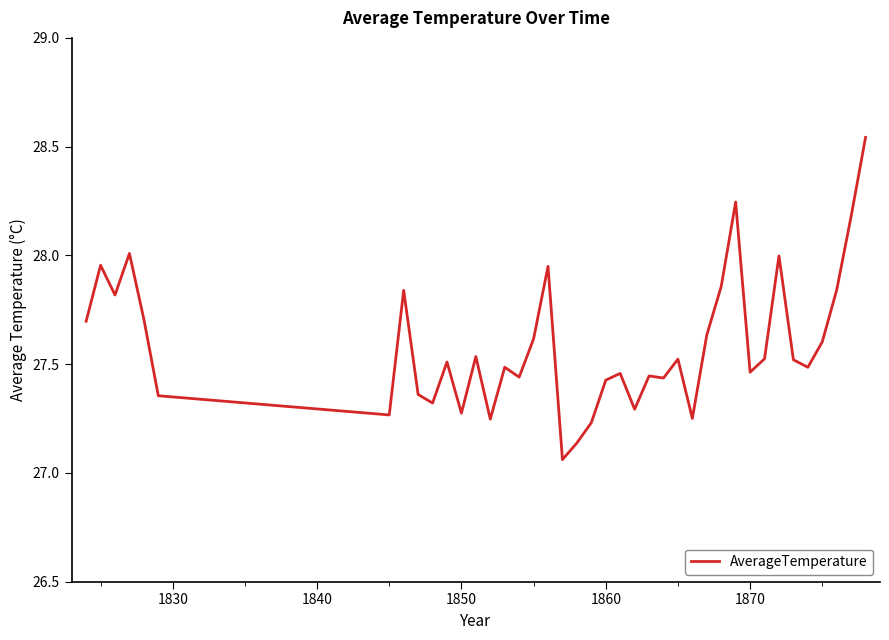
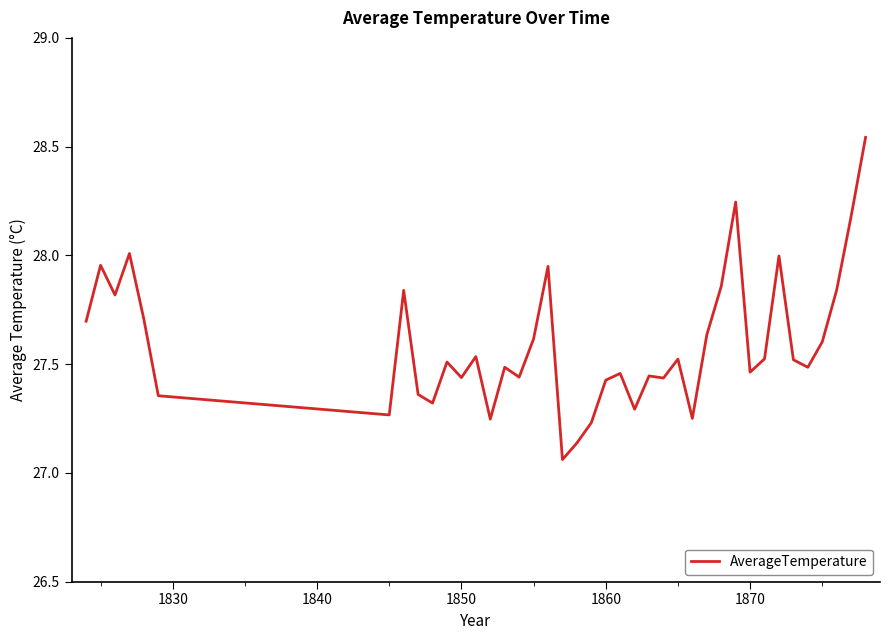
1850: 27.27 -> 27.44
